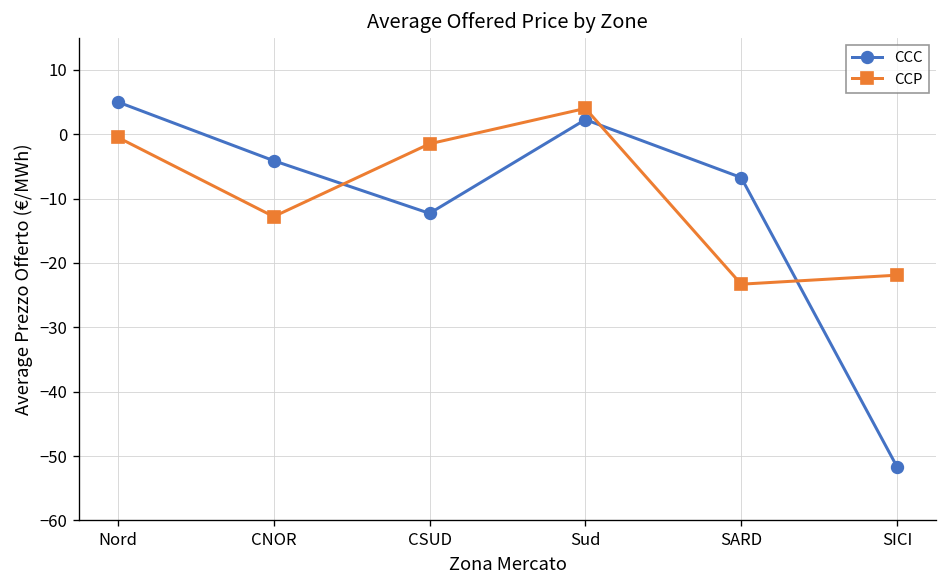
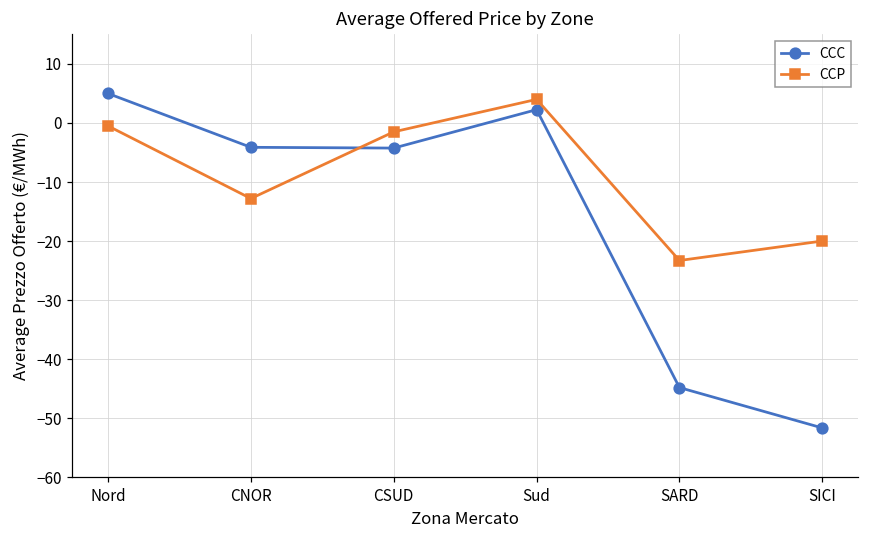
CCC, CSUD: -12 -> -4
CCC, SARD: -7 -> -45
CCP, SICI: -22 -> -20
